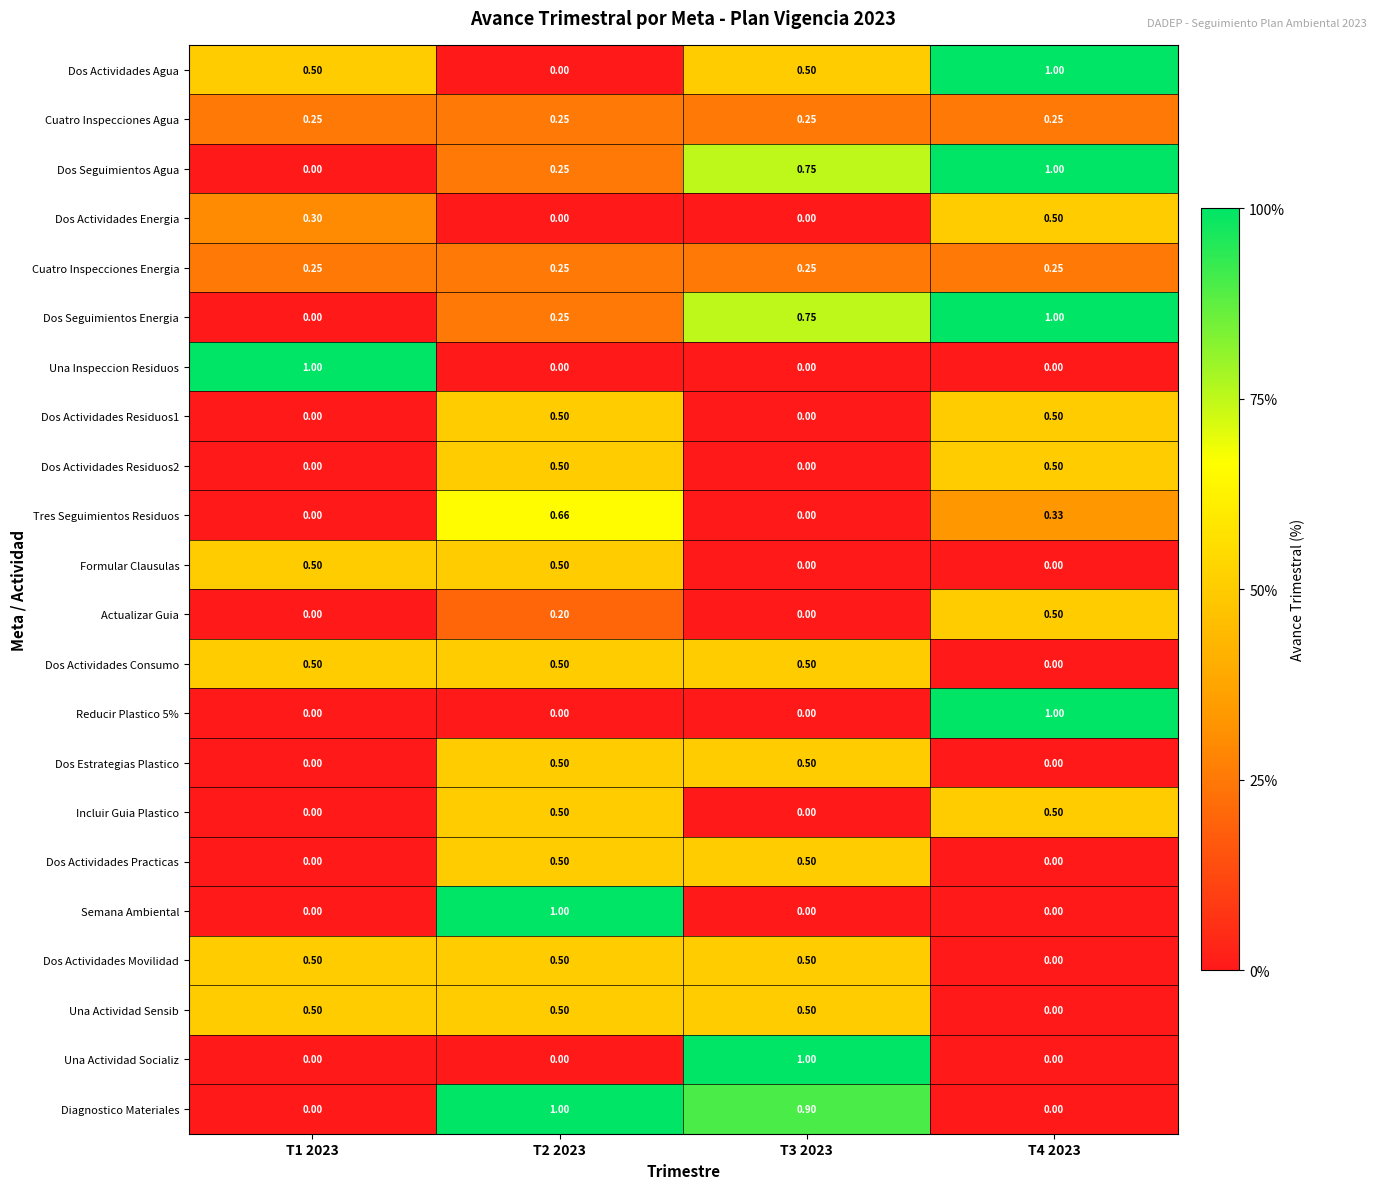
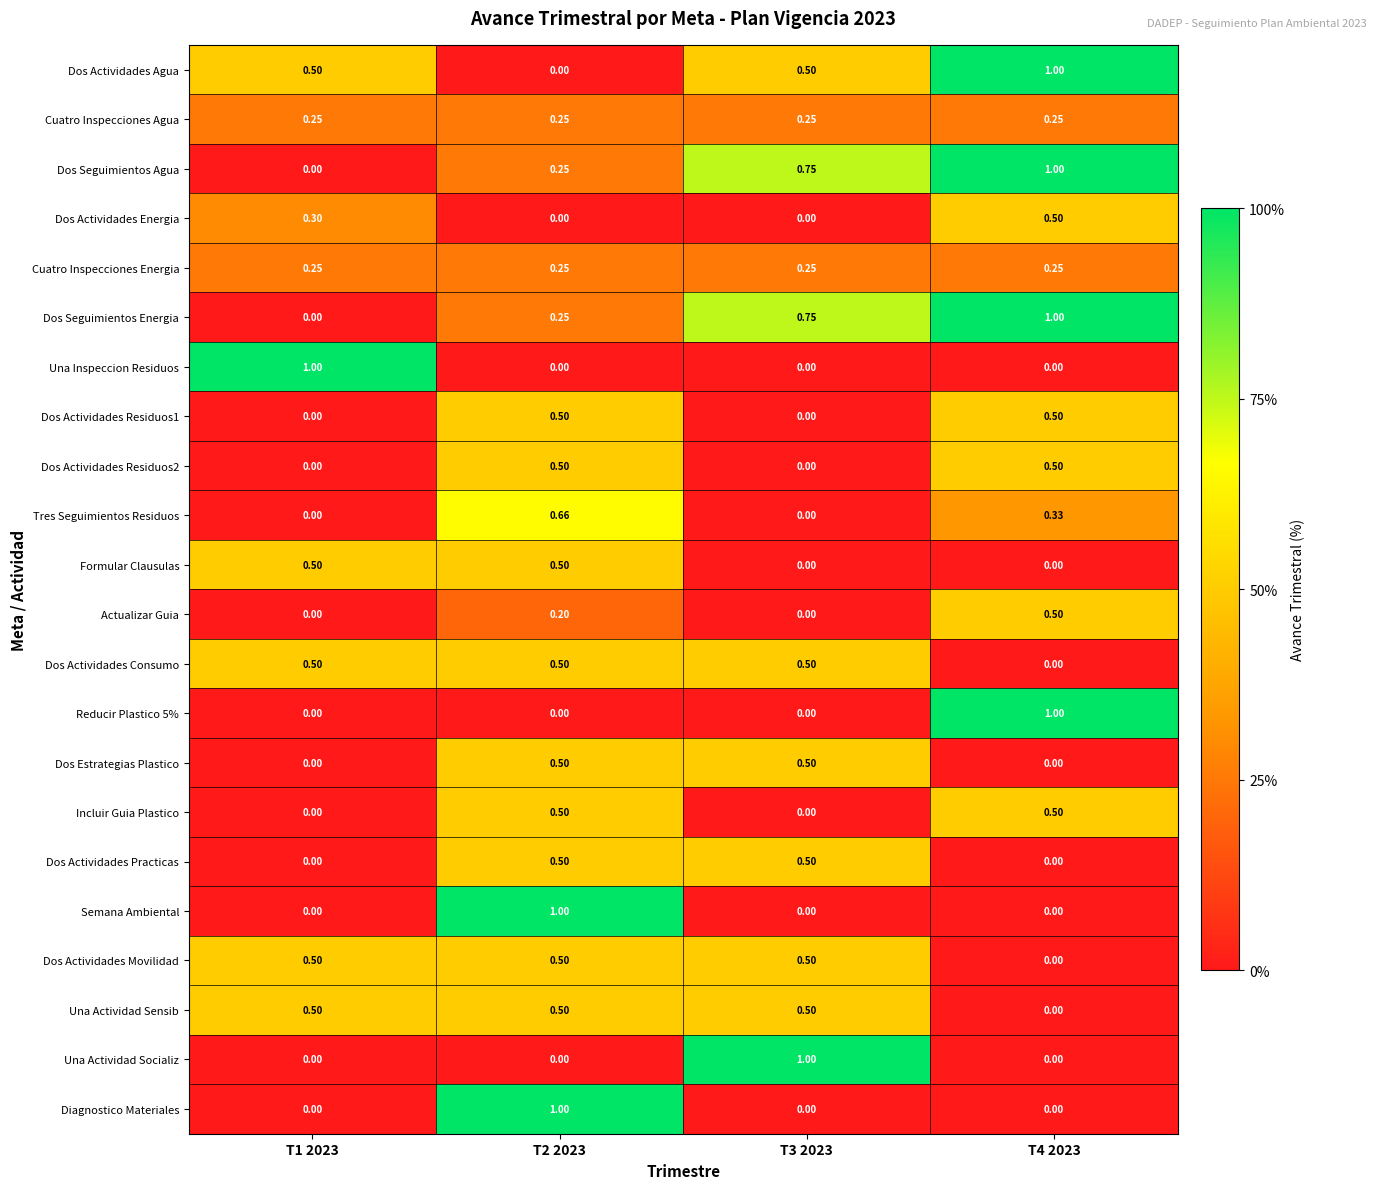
Diagnostico Materiales, T3 2023: 0.90 -> 0.00
